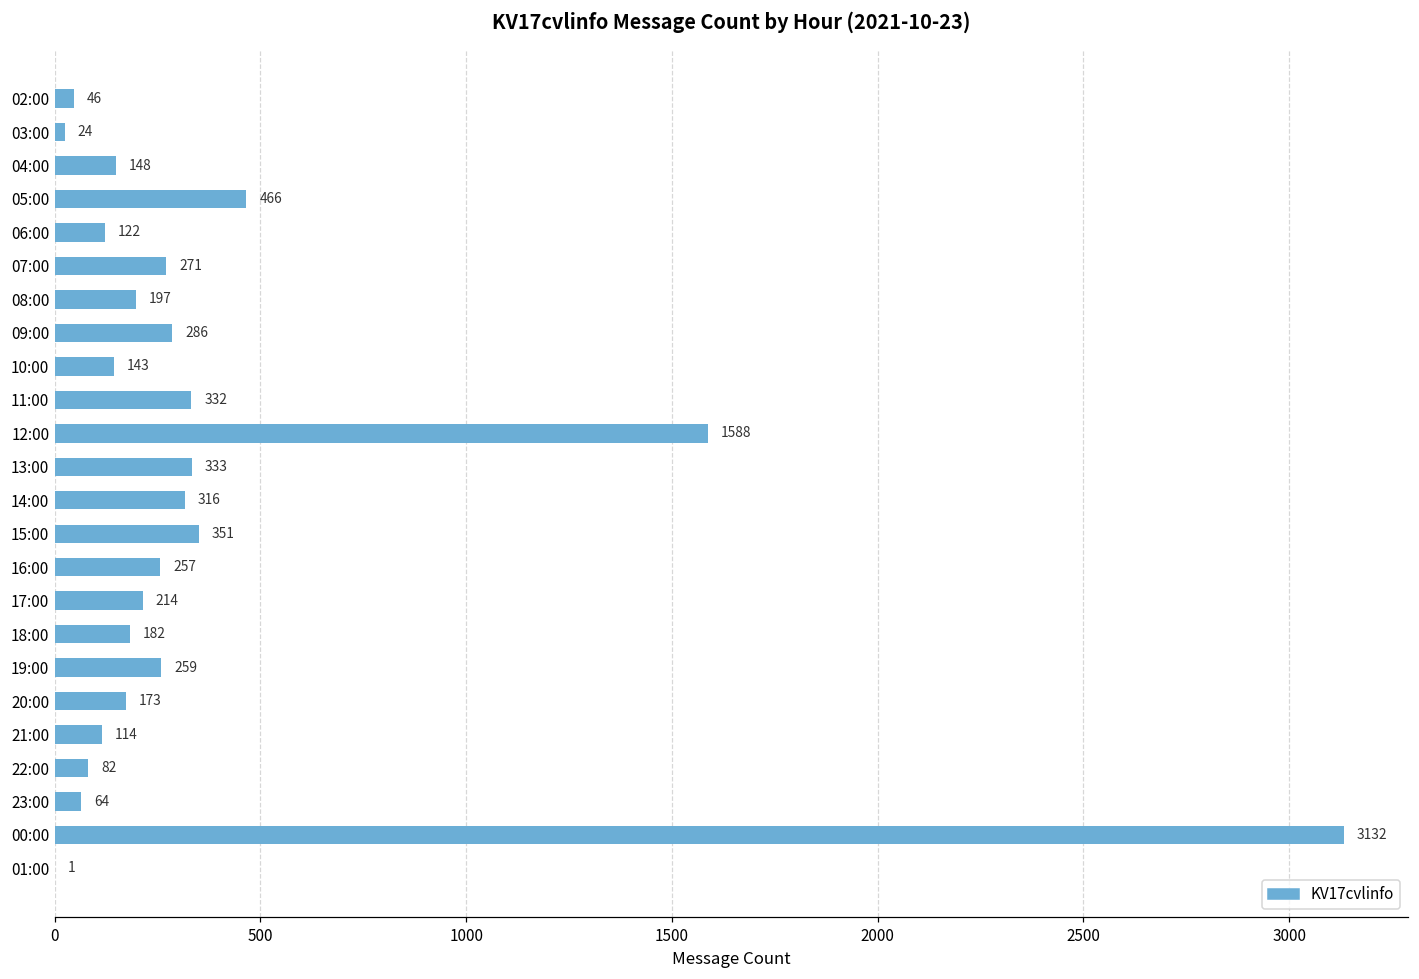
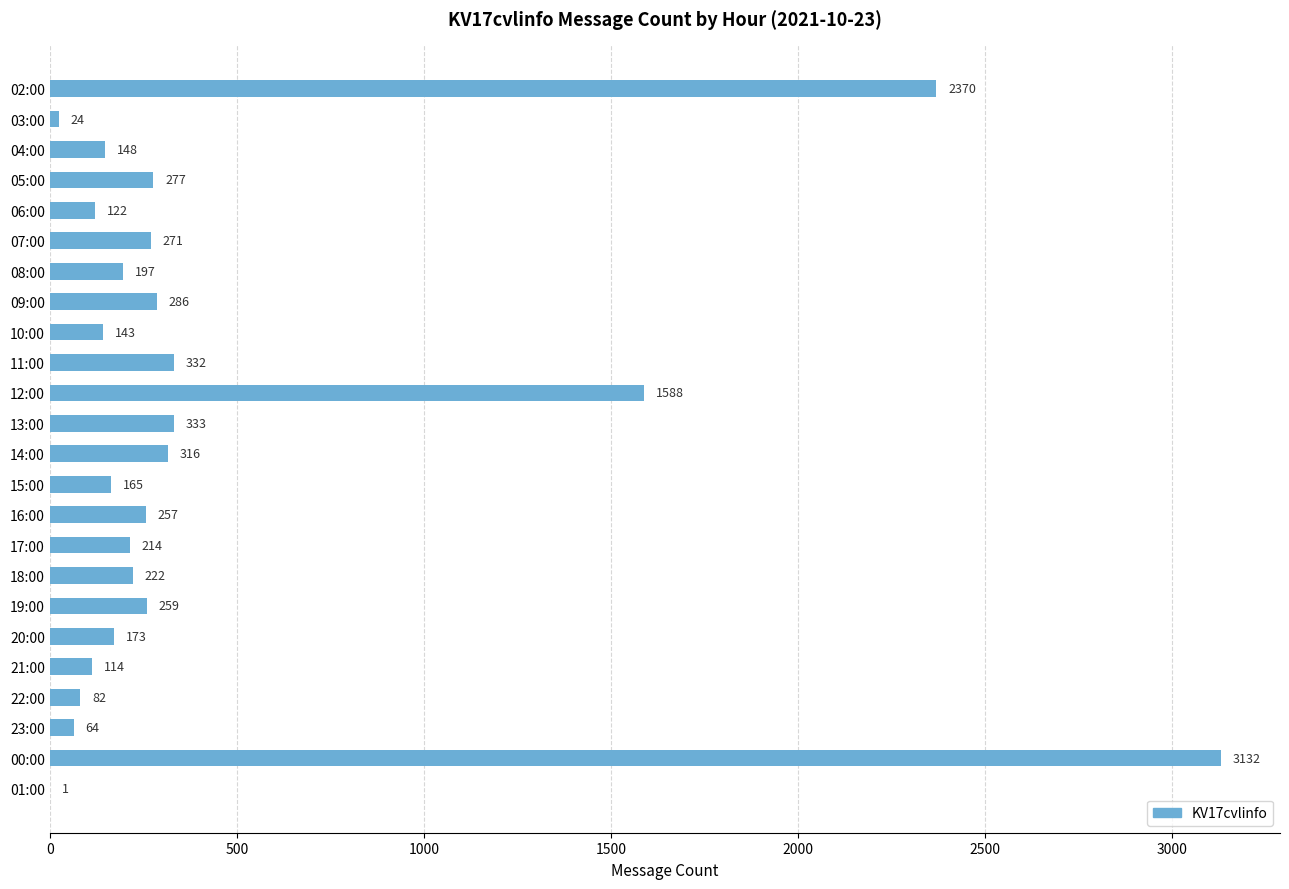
02:00: 46 -> 2370
05:00: 466 -> 277
15:00: 351 -> 165
18:00: 182 -> 222
